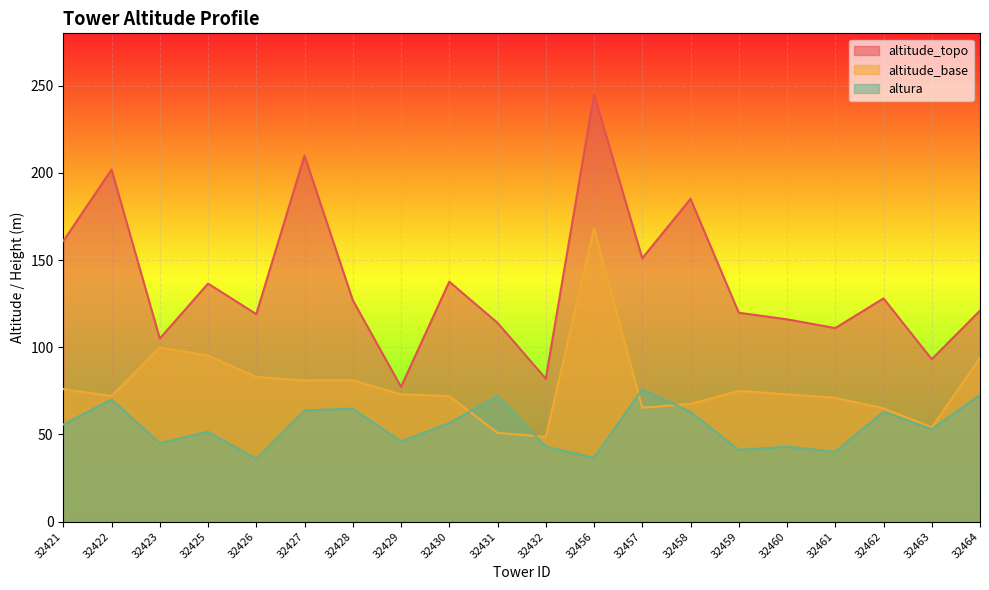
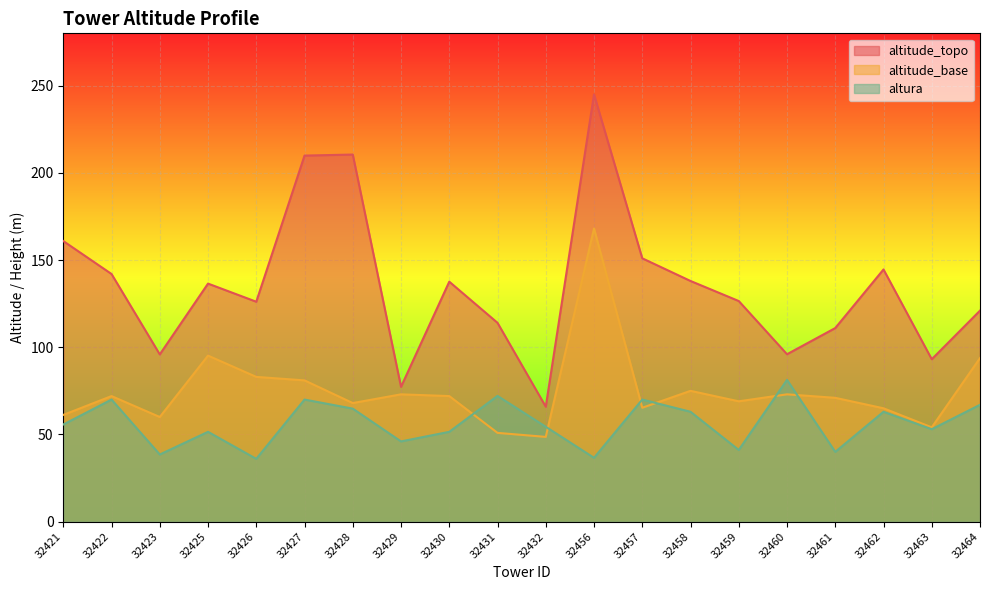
altitude_base, 32421: 76 -> 61
altitude_topo, 32422: 202 -> 142
altitude_topo, 32423: 105 -> 96
altitude_base, 32423: 100 -> 60
altura, 32423: 45 -> 39
altitude_topo, 32426: 119 -> 126
altura, 32427: 64 -> 70
altitude_topo, 32428: 127 -> 211
altitude_base, 32428: 81 -> 68
altura, 32430: 57 -> 52
altitude_topo, 32432: 82 -> 66
altura, 32432: 43 -> 54
altura, 32457: 76 -> 70
altitude_topo, 32458: 185 -> 138
altitude_base, 32458: 68 -> 75
altitude_topo, 32459: 120 -> 127
altitude_base, 32459: 75 -> 69
altitude_topo, 32460: 116 -> 96
altura, 32460: 43 -> 81
altitude_topo, 32462: 128 -> 145
altura, 32464: 73 -> 67
